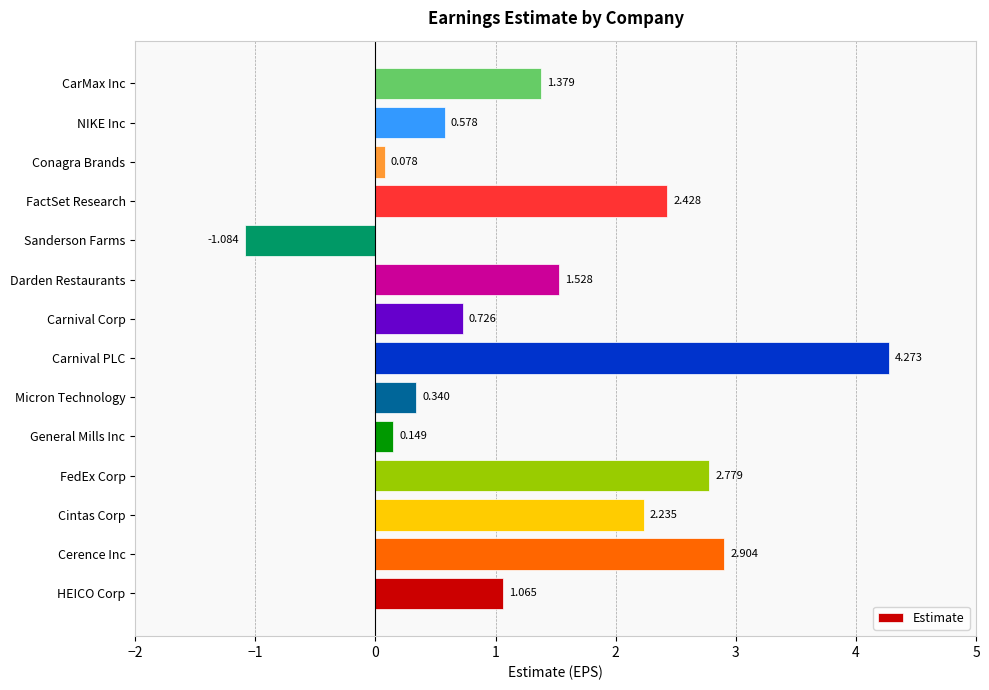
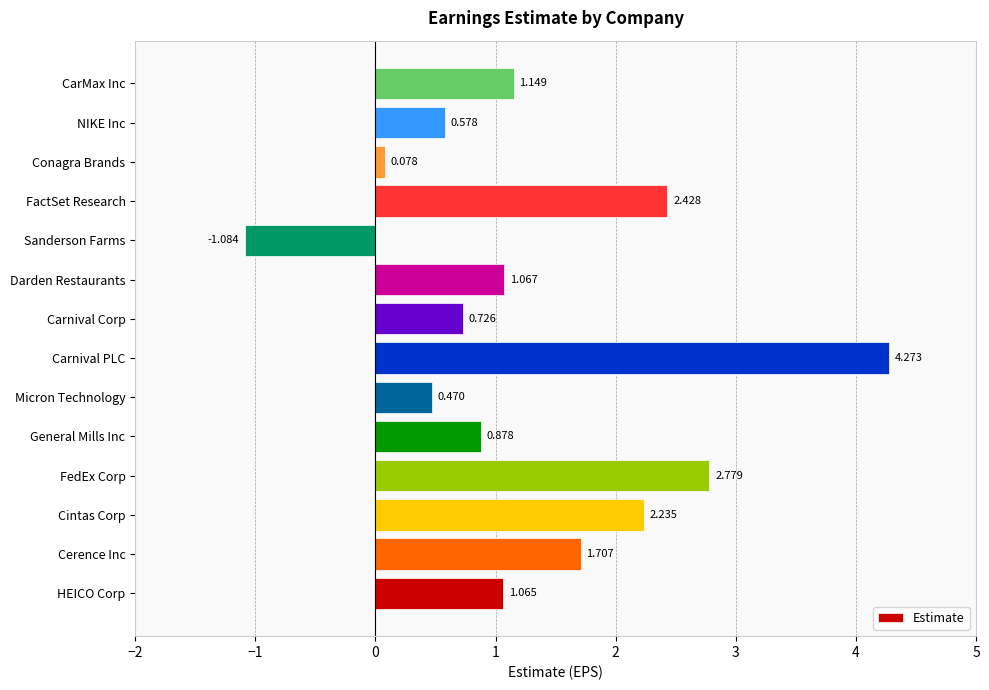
CarMax Inc: 1.379 -> 1.149
Darden Restaurants: 1.528 -> 1.067
Micron Technology: 0.340 -> 0.470
General Mills Inc: 0.149 -> 0.878
Cerence Inc: 2.904 -> 1.707
